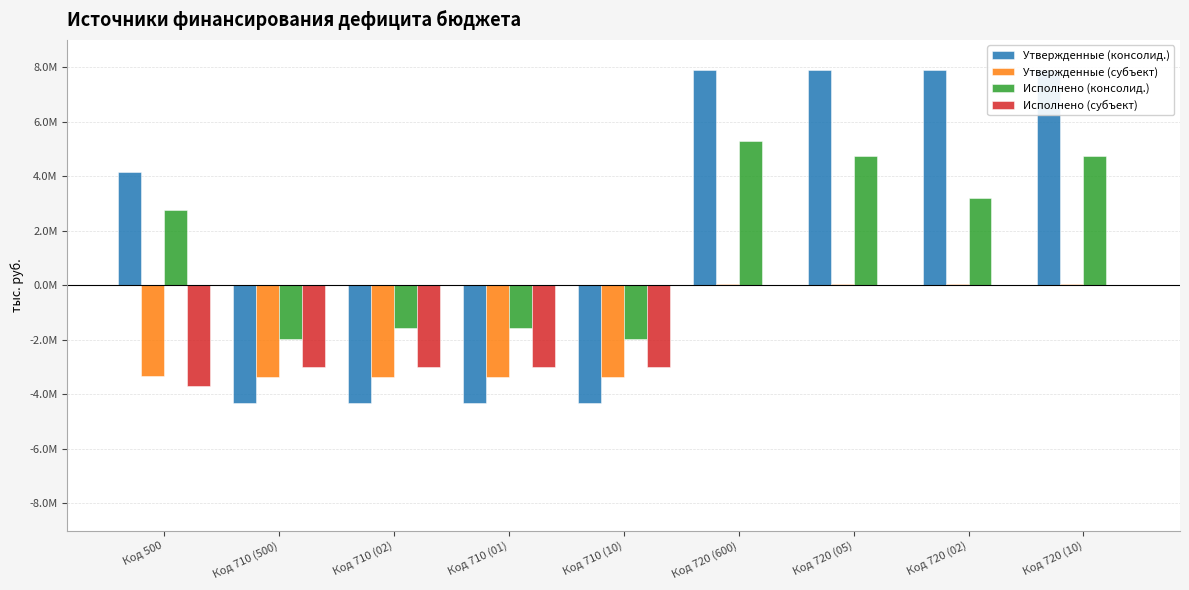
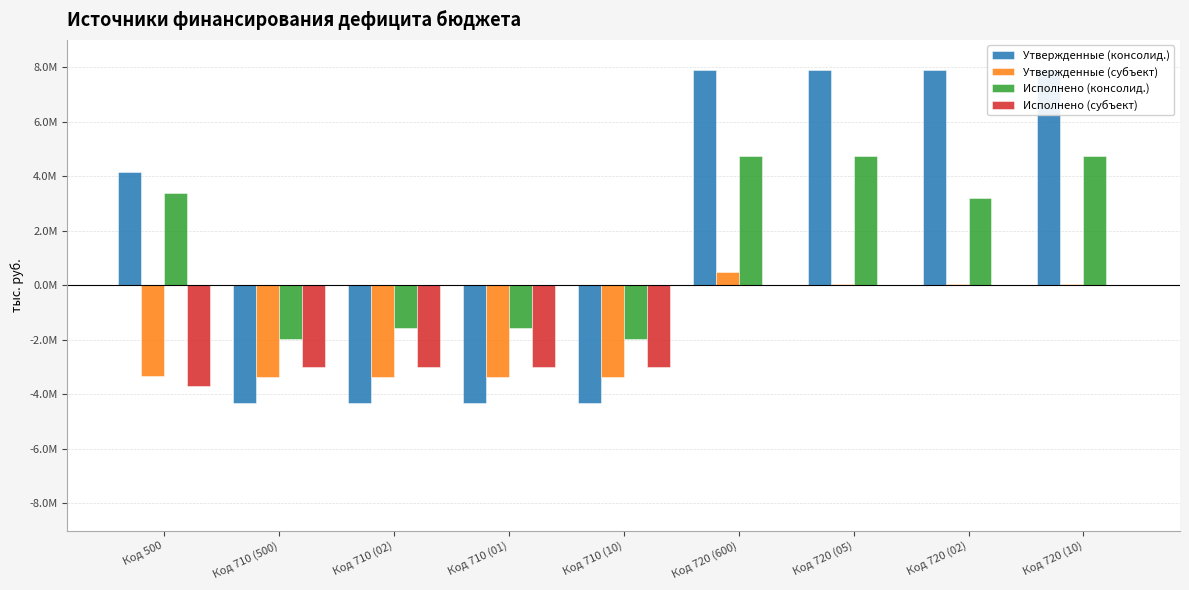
Исполнено (консолид.), Код 500: 2800000 -> 3400000
Утвержденные (субъект), Код 720 (600): 0 -> 500000
Исполнено (консолид.), Код 720 (600): 5300000 -> 4700000
